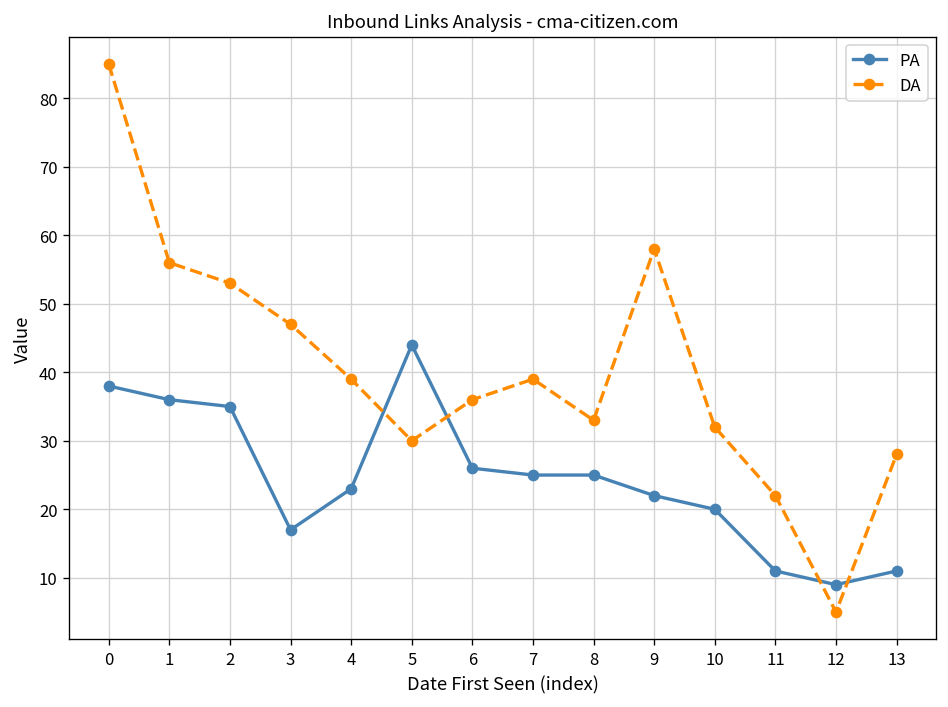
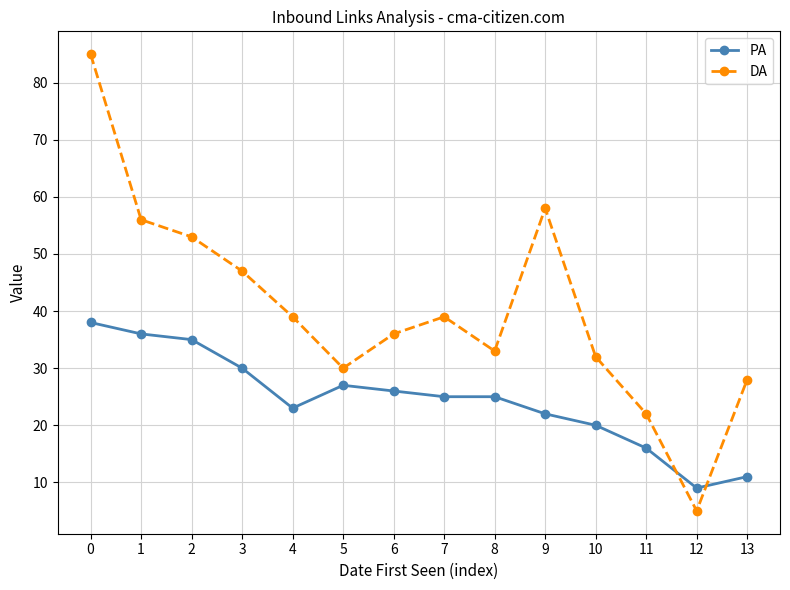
PA, 3: 17 -> 30
PA, 5: 44 -> 27
PA, 11: 11 -> 16
